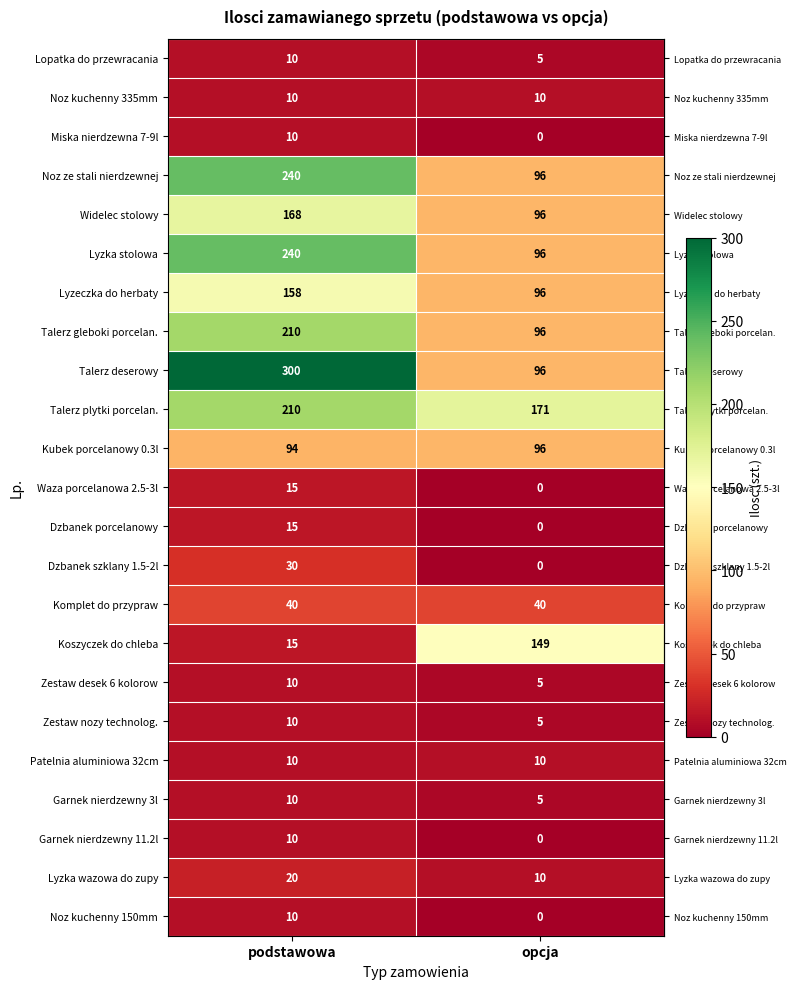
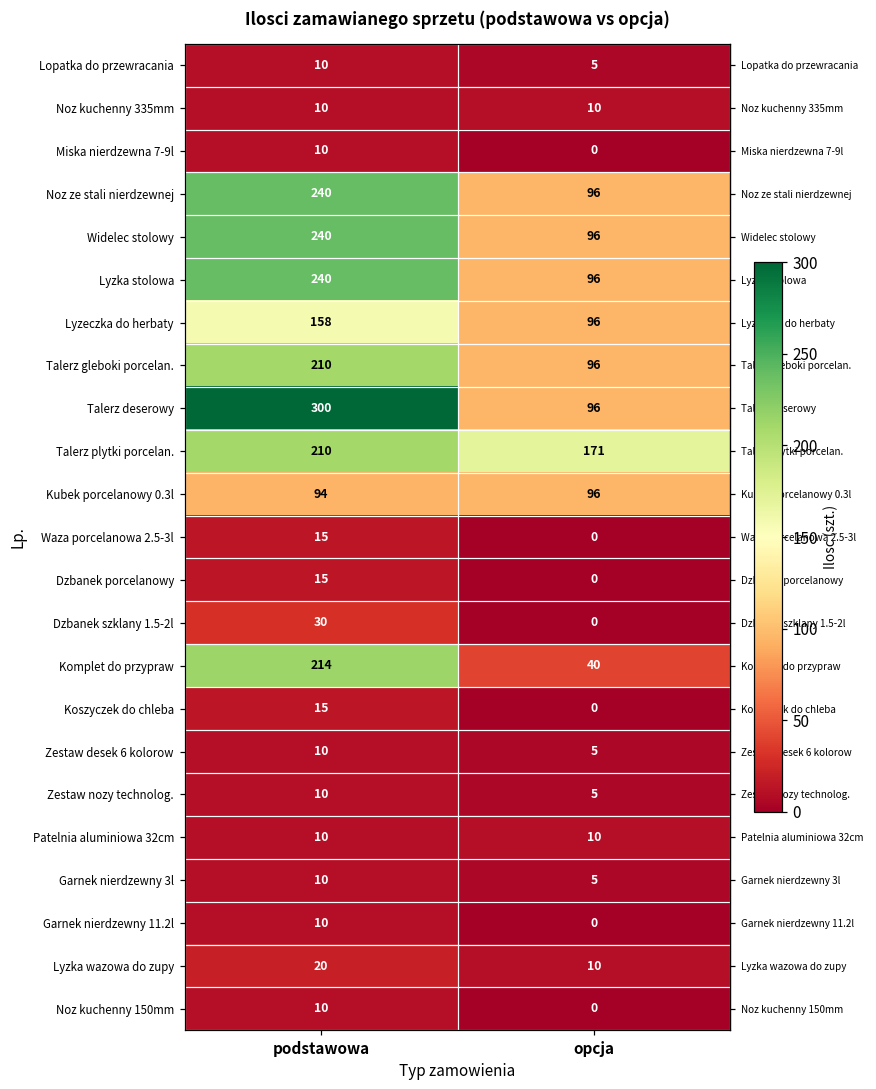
Widelec stolowy, podstawowa: 168 -> 240
Komplet do przypraw, podstawowa: 40 -> 214
Koszyczek do chleba, opcja: 149 -> 0
